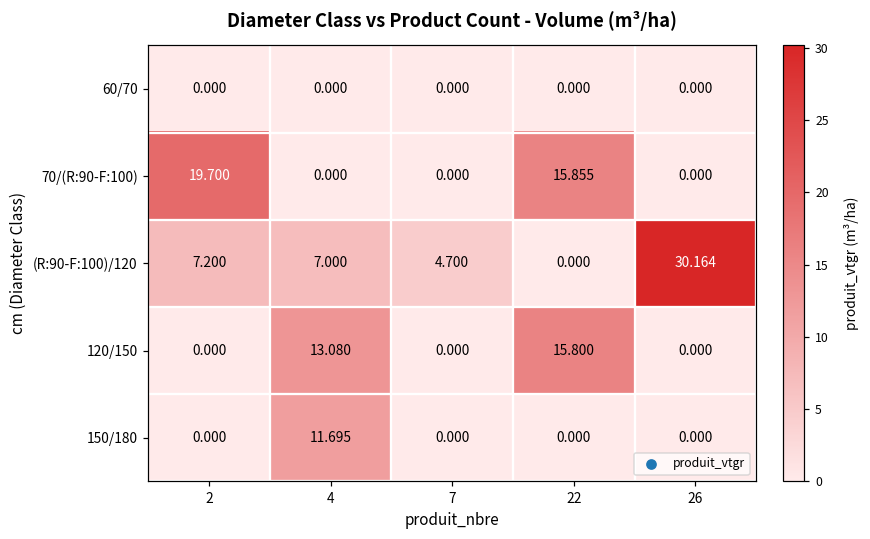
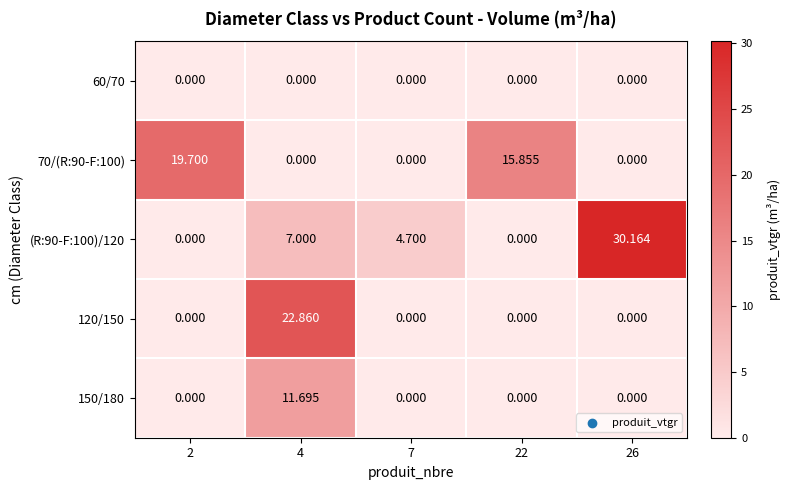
(R:90-F:100)/120, 2: 7.200 -> 0.000
120/150, 4: 13.080 -> 22.860
120/150, 22: 15.800 -> 0.000
